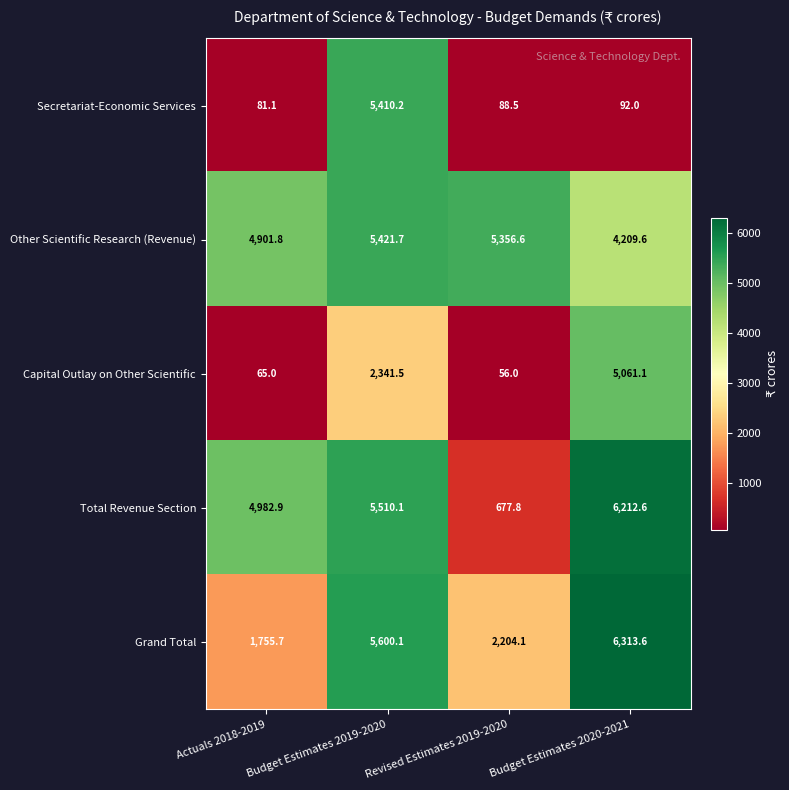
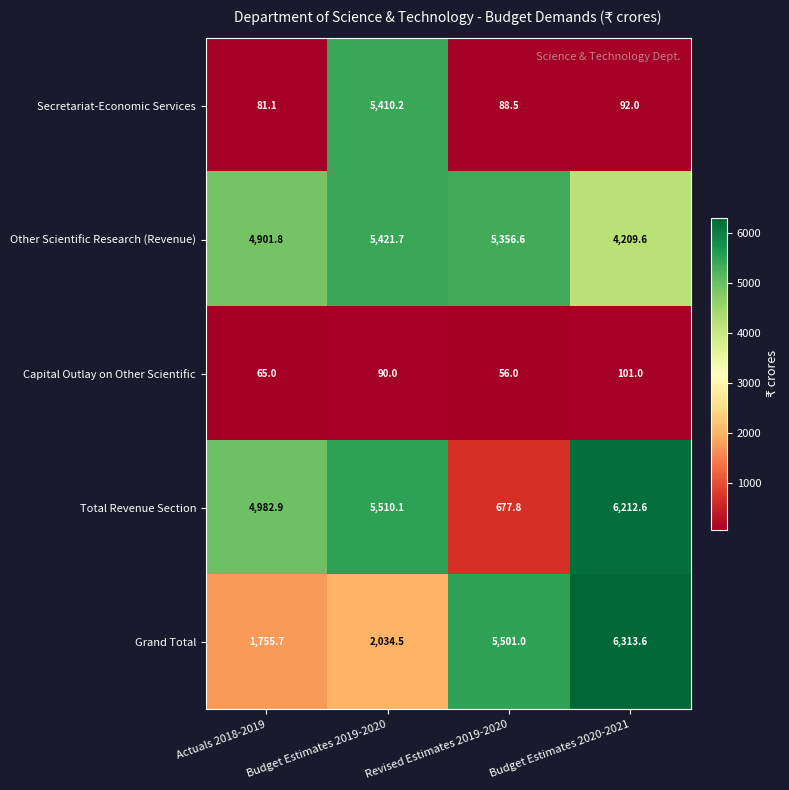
Capital Outlay on Other Scientific, Budget Estimates 2019-2020: 2,341.5 -> 90.0
Capital Outlay on Other Scientific, Budget Estimates 2020-2021: 5,061.1 -> 101.0
Grand Total, Budget Estimates 2019-2020: 5,600.1 -> 2,034.5
Grand Total, Revised Estimates 2019-2020: 2,204.1 -> 5,501.0
